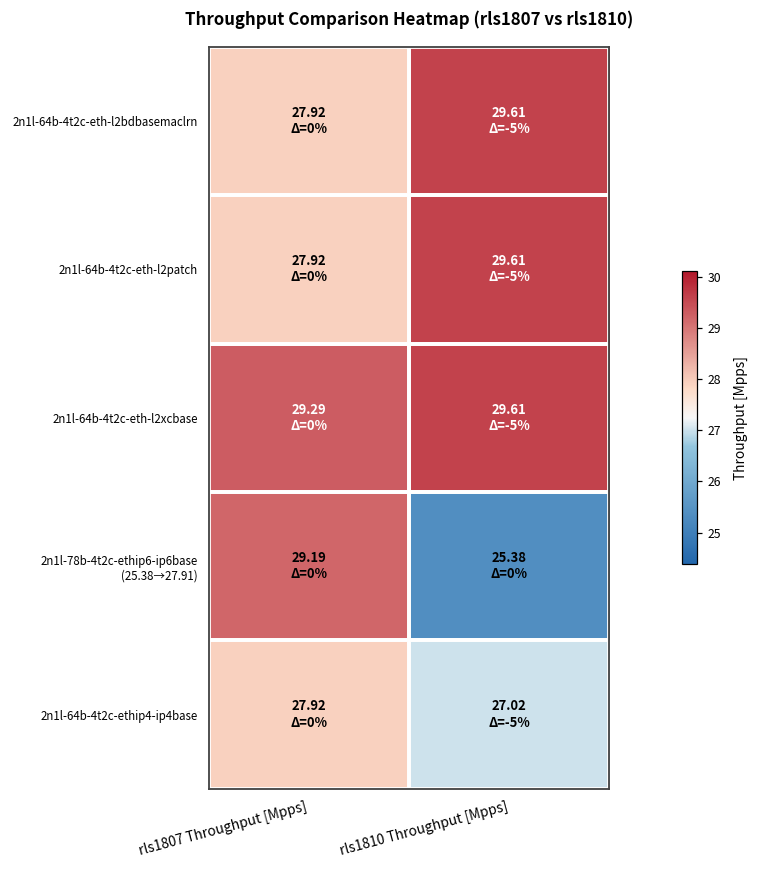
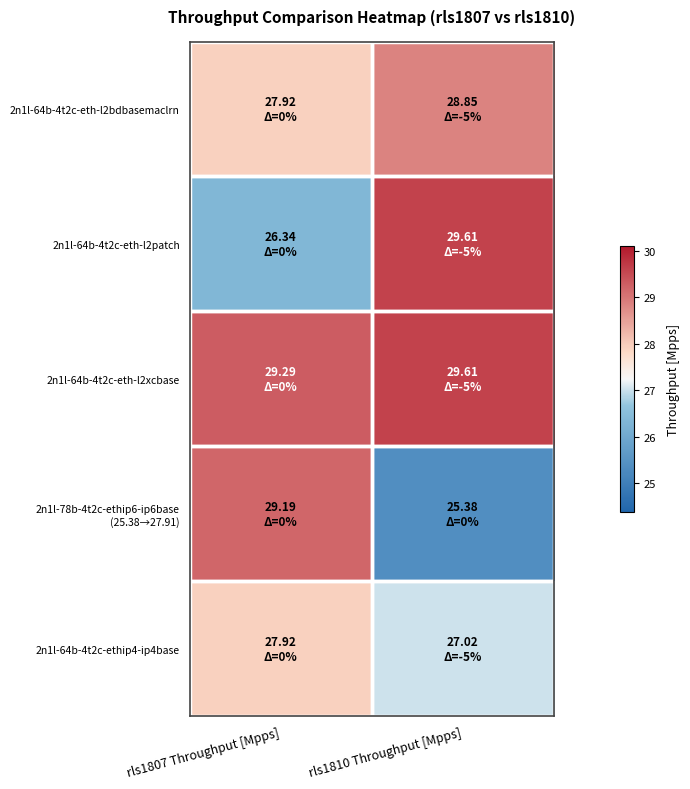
2n1l-64b-4t2c-eth-l2bdbasemaclrn, rls1810 Throughput [Mpps]: 29.61 -> 28.85
2n1l-64b-4t2c-eth-l2patch, rls1807 Throughput [Mpps]: 27.92 -> 26.34
